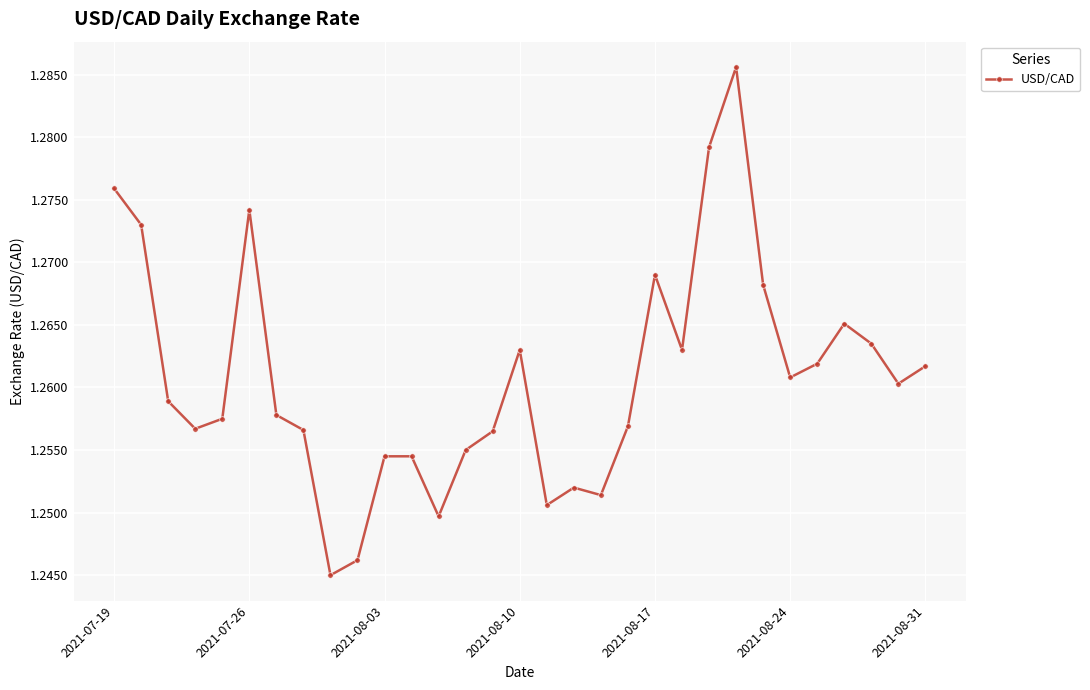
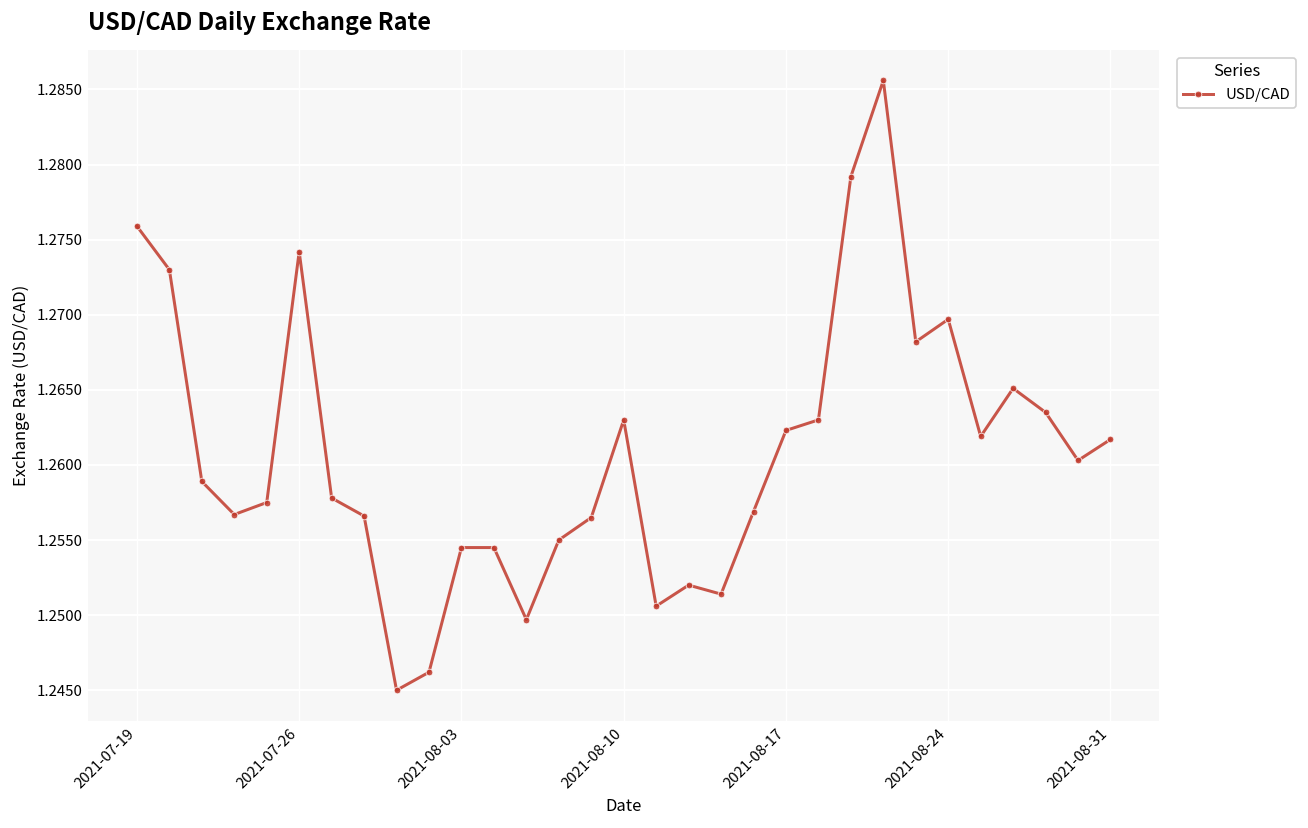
2021-08-17: 1.2690 -> 1.2623
2021-08-24: 1.2608 -> 1.2697
